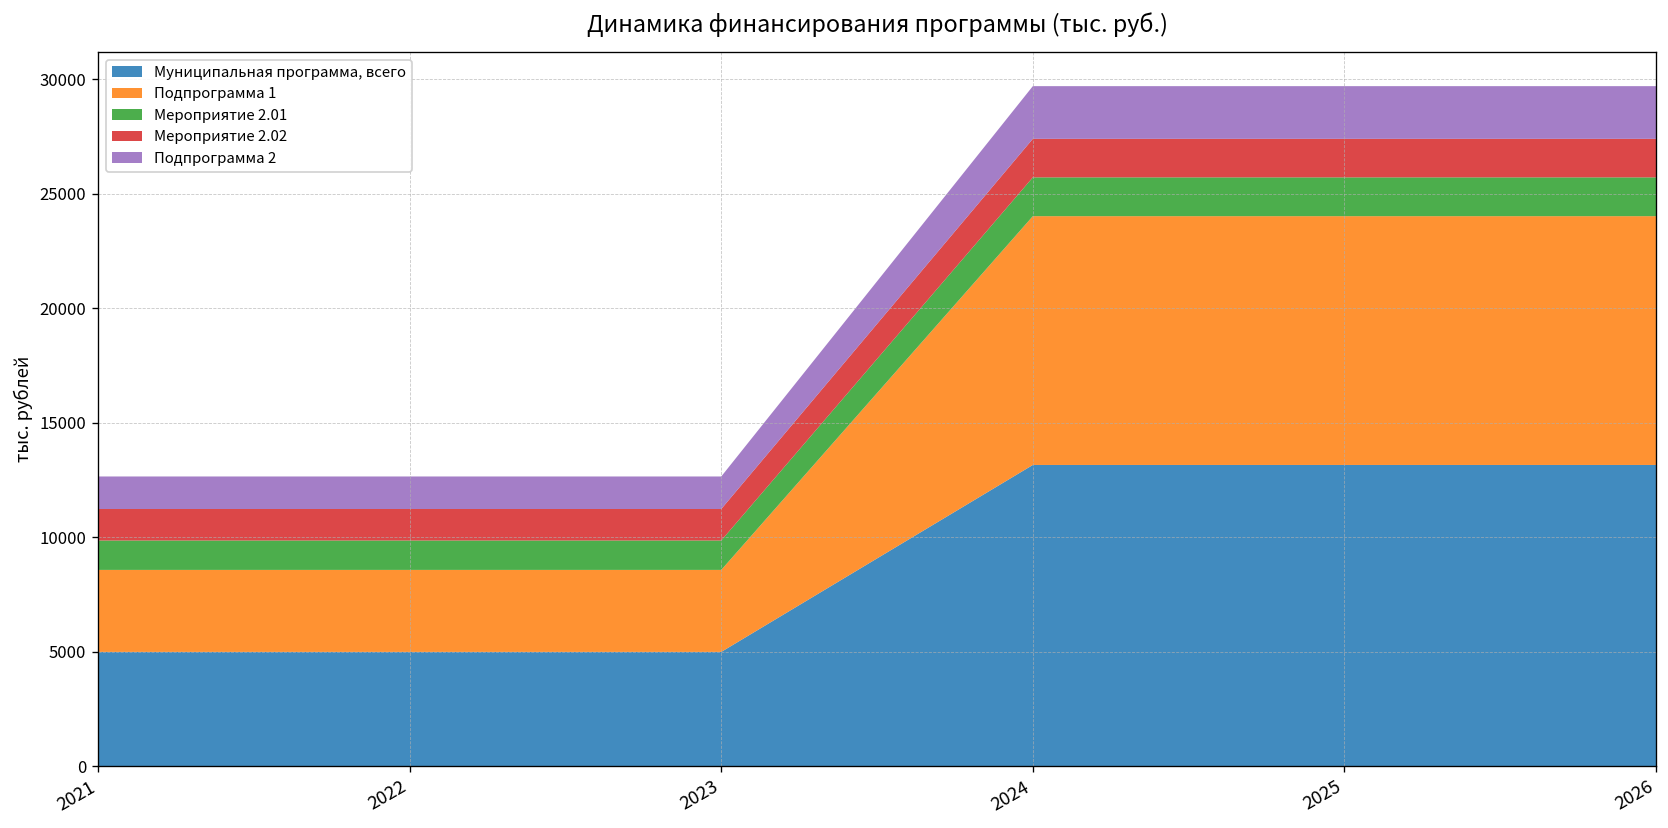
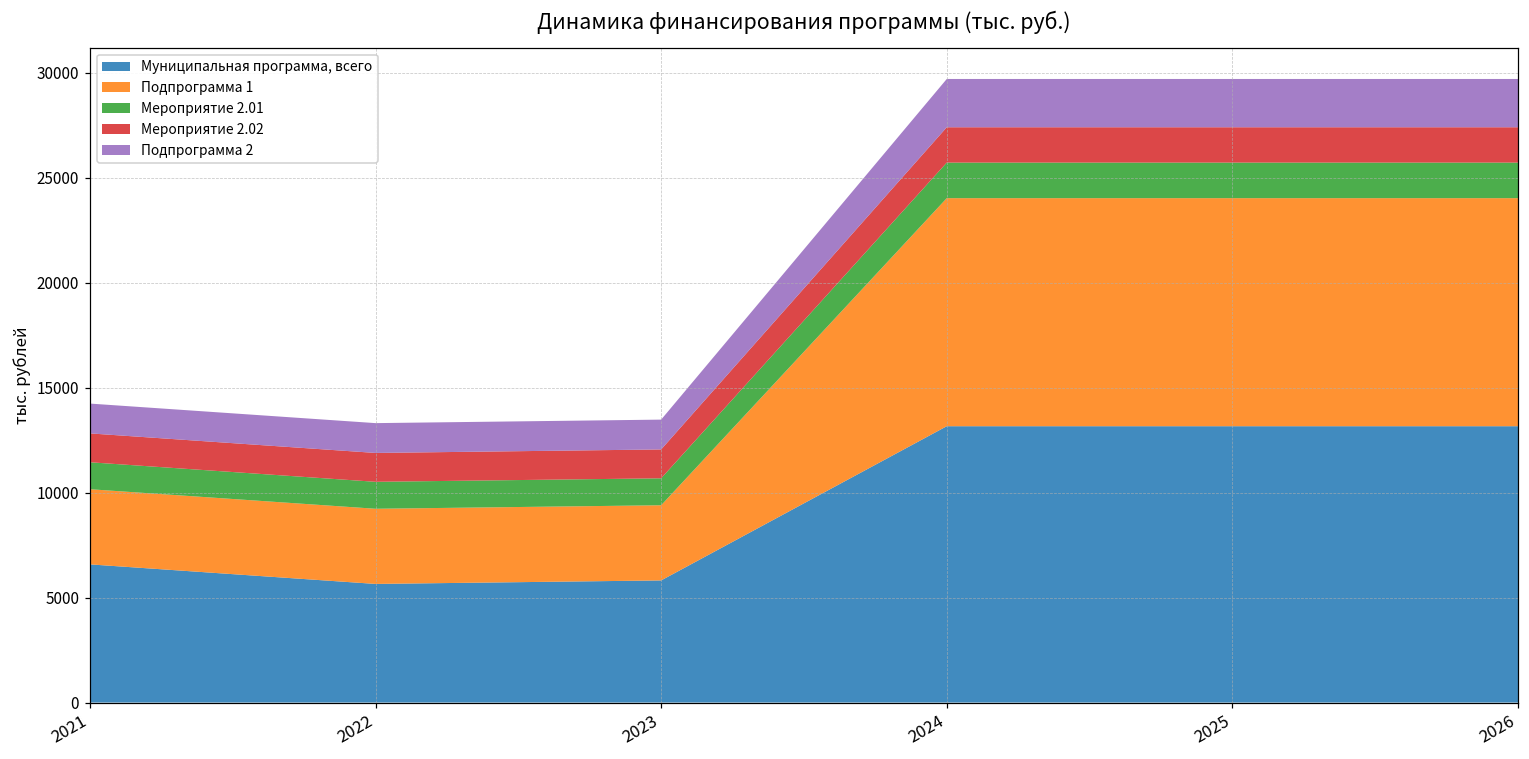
Муниципальная программа, всего, 2021: 5000 -> 6600
Муниципальная программа, всего, 2022: 5000 -> 5700
Муниципальная программа, всего, 2023: 5000 -> 5800
